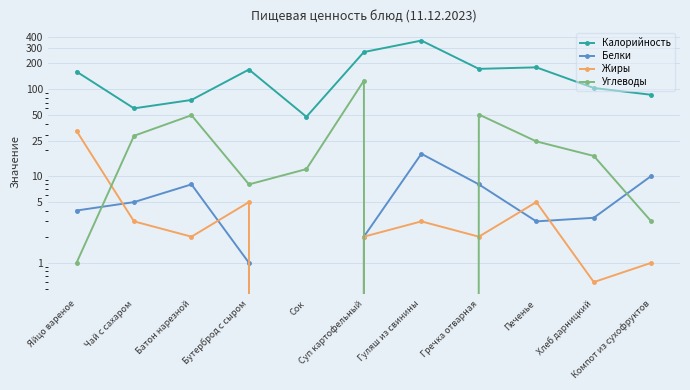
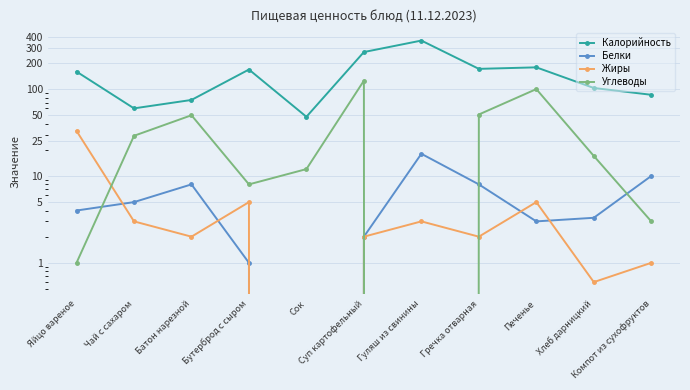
Углеводы, Печенье: 25 -> 100
